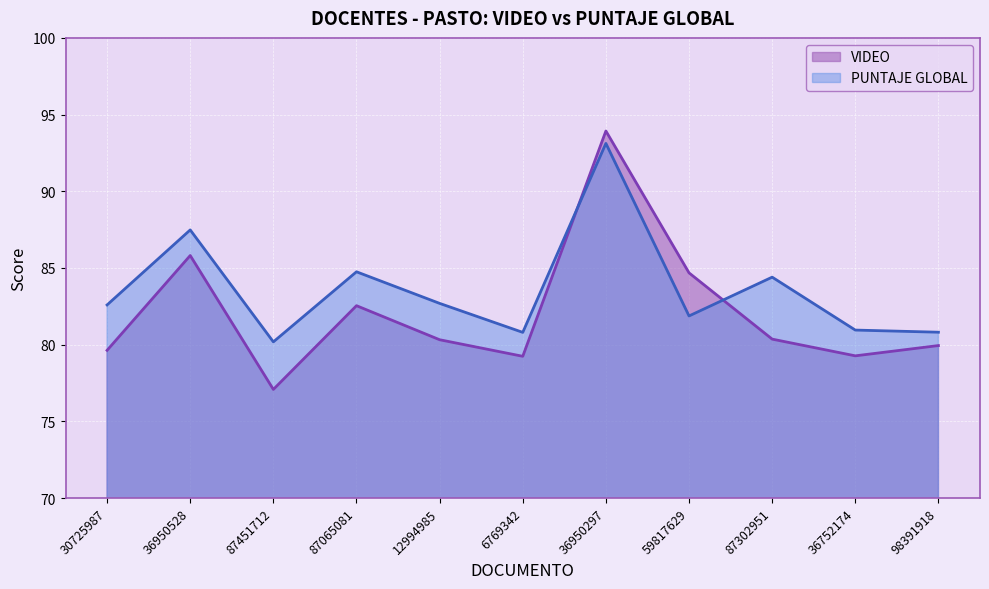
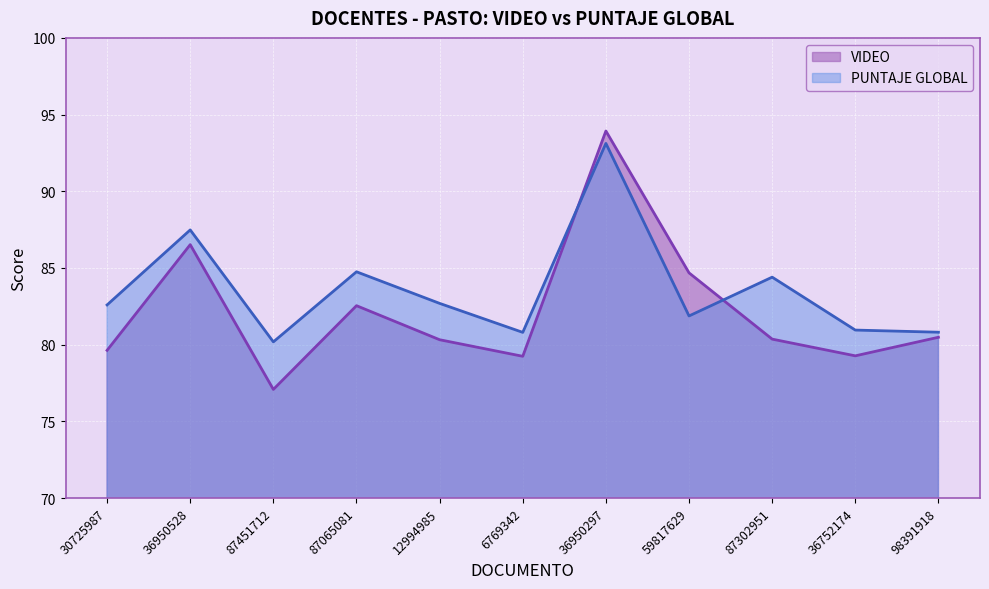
VIDEO, 36950528: 85.8 -> 86.5
VIDEO, 98391918: 79.9 -> 80.5
